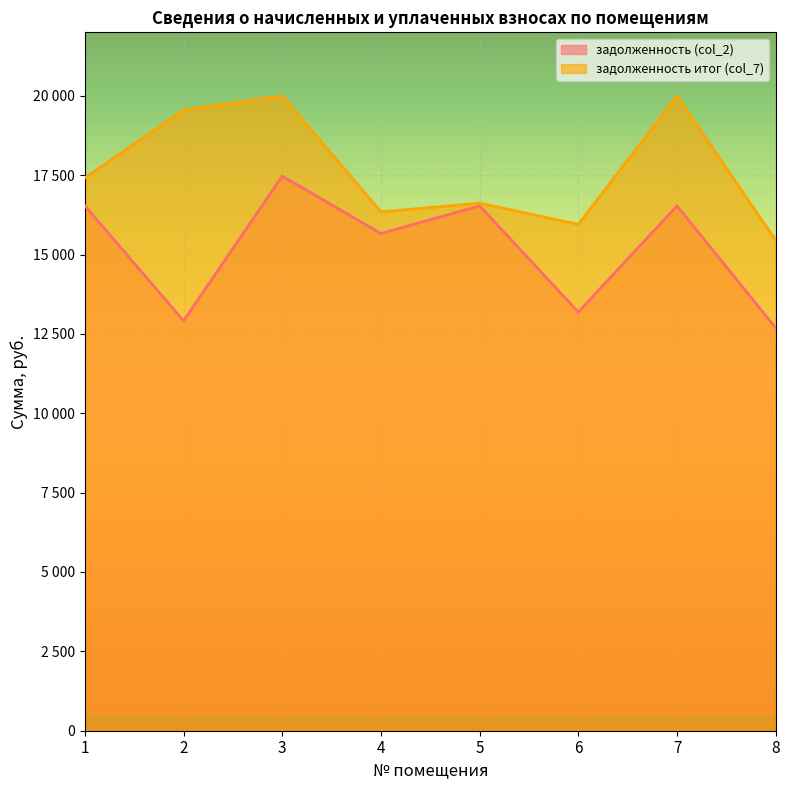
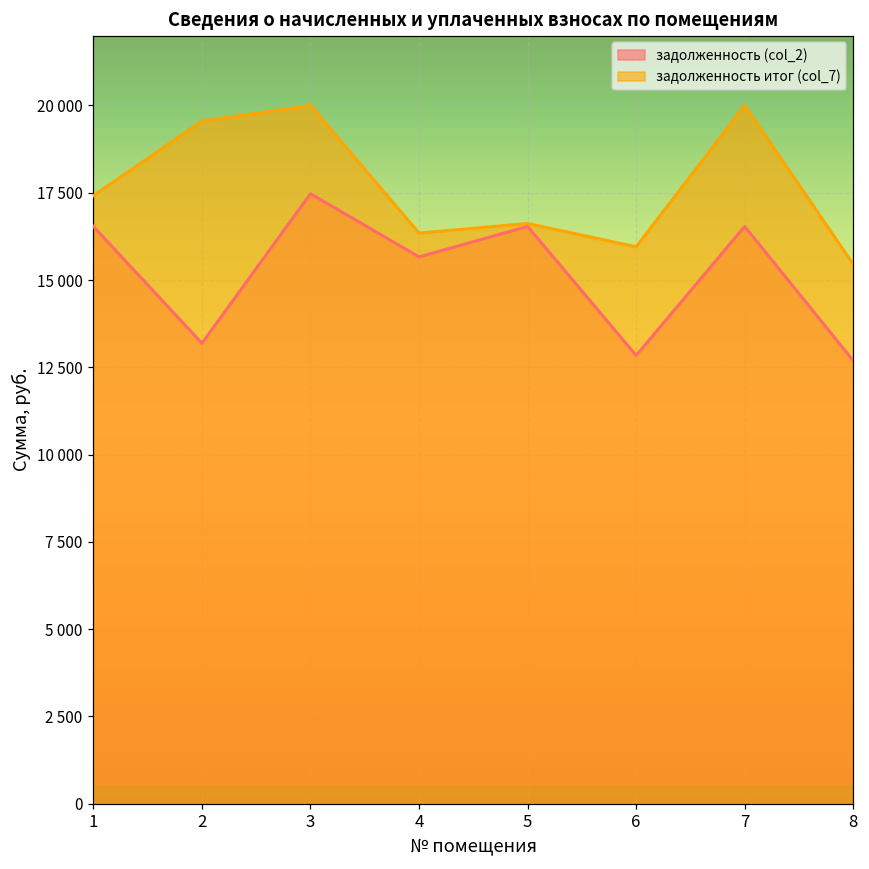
задолженность (col_2), 2: 12900 -> 13200
задолженность (col_2), 6: 13200 -> 12800
